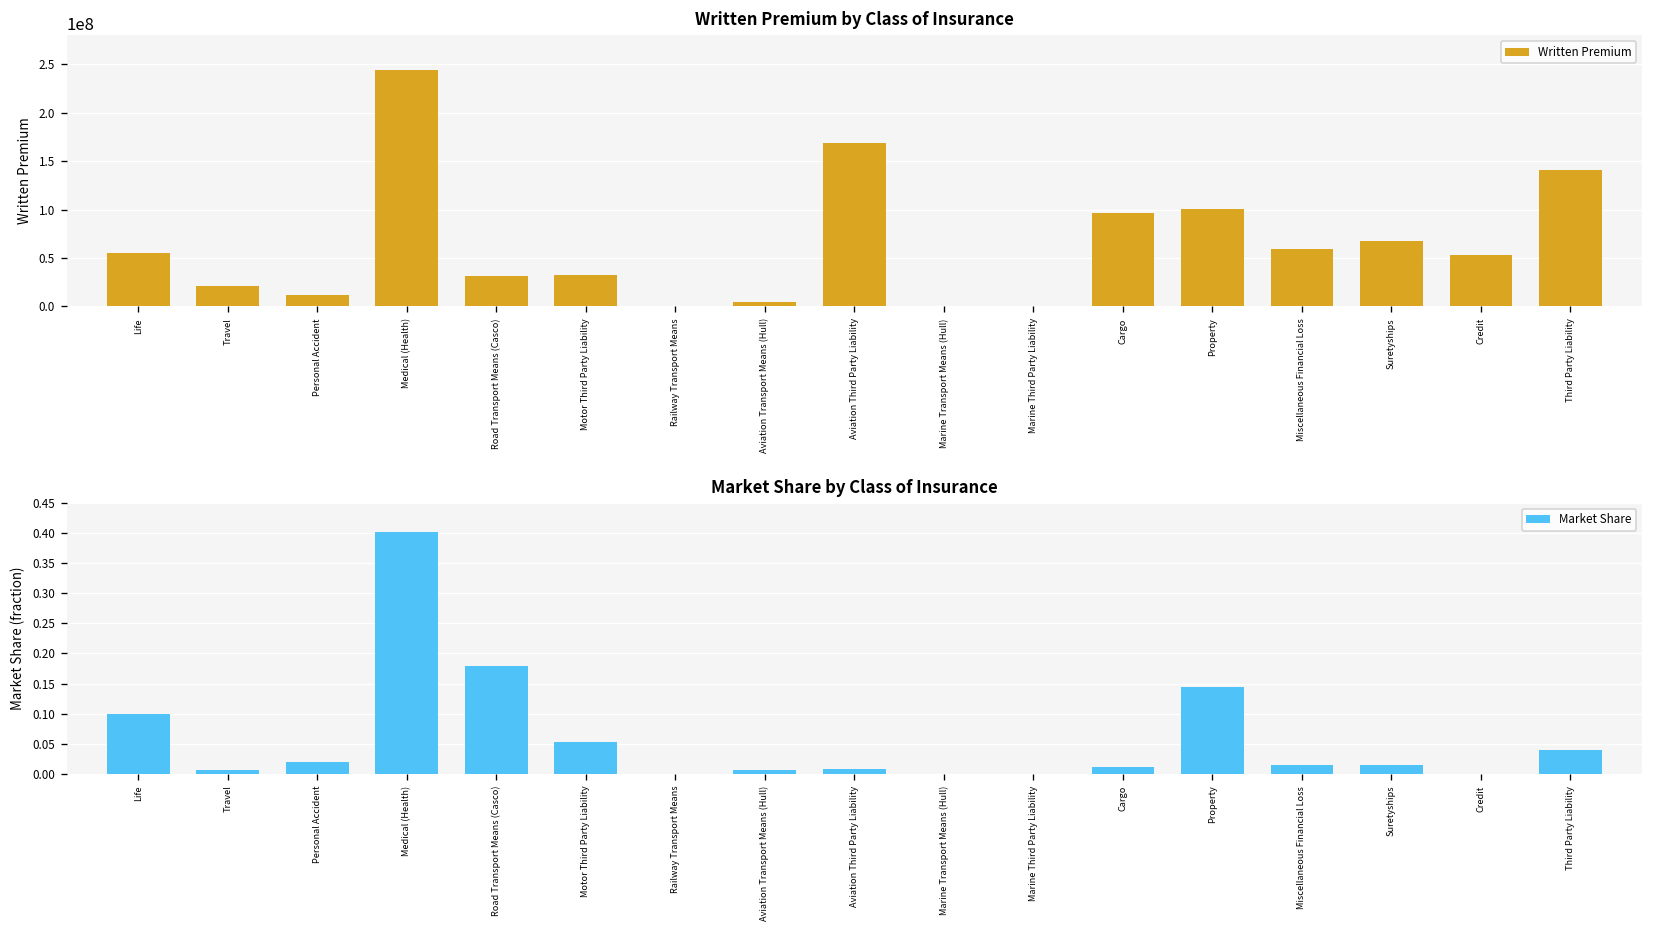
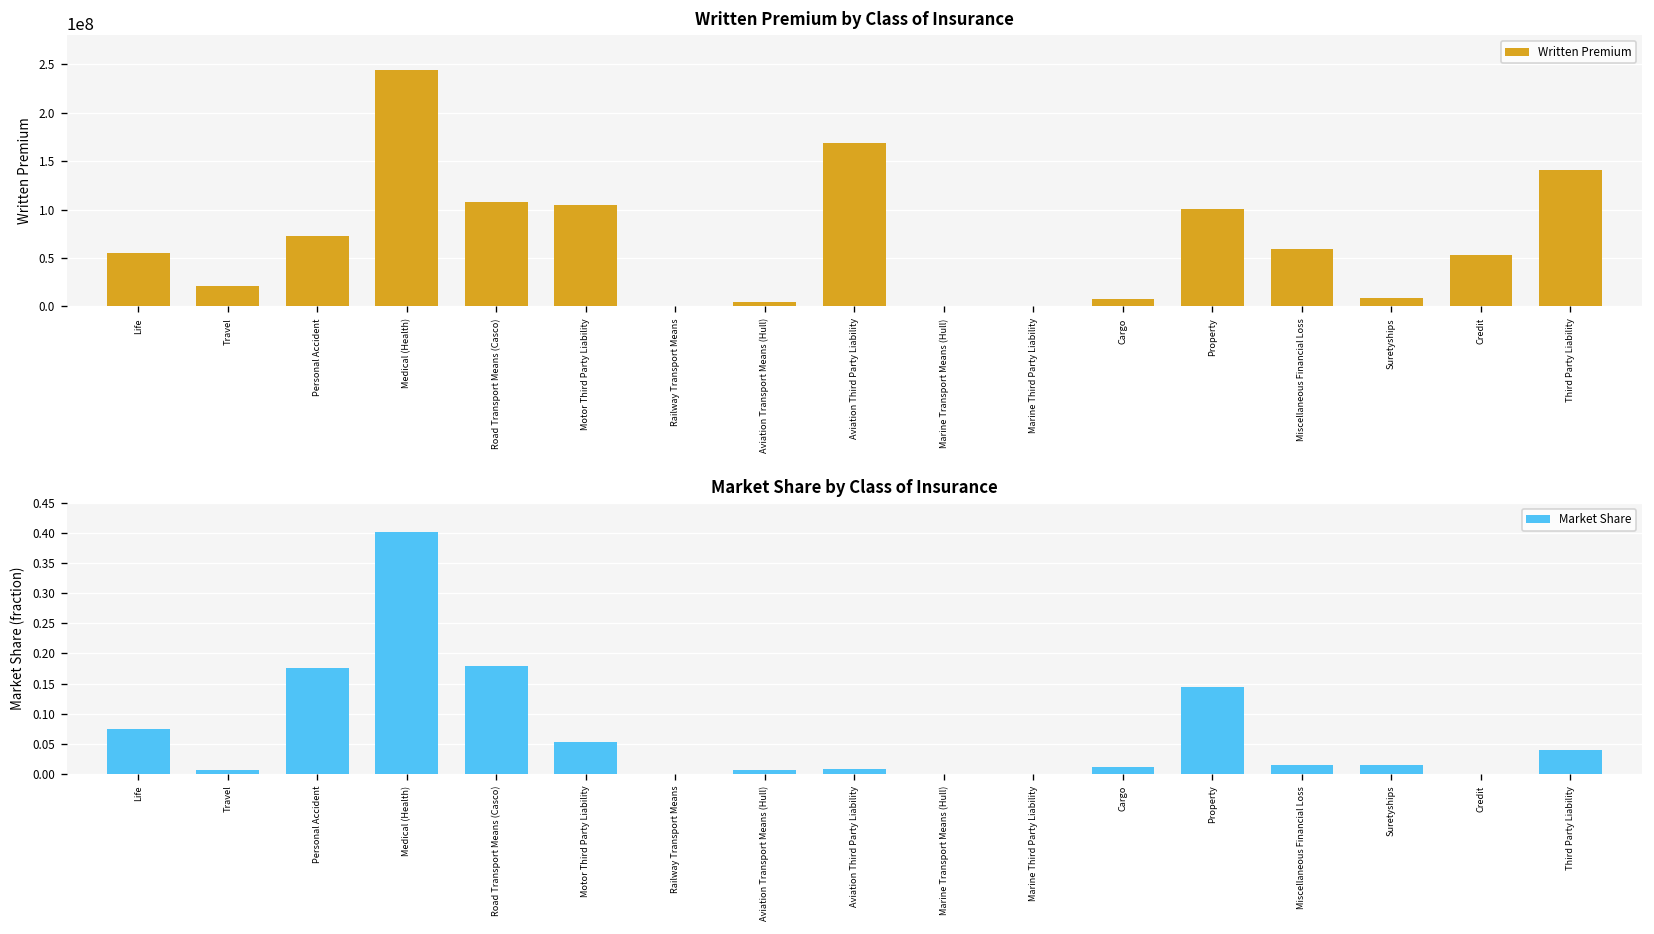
Written Premium by Class of Insurance, Personal Accident: 10000000 -> 70000000
Written Premium by Class of Insurance, Road Transport Means (Casco): 30000000 -> 110000000
Written Premium by Class of Insurance, Motor Third Party Liability: 30000000 -> 100000000
Written Premium by Class of Insurance, Cargo: 100000000 -> 10000000
Written Premium by Class of Insurance, Suretyships: 70000000 -> 10000000
Market Share by Class of Insurance, Life: 0.10 -> 0.07
Market Share by Class of Insurance, Personal Accident: 0.02 -> 0.18
